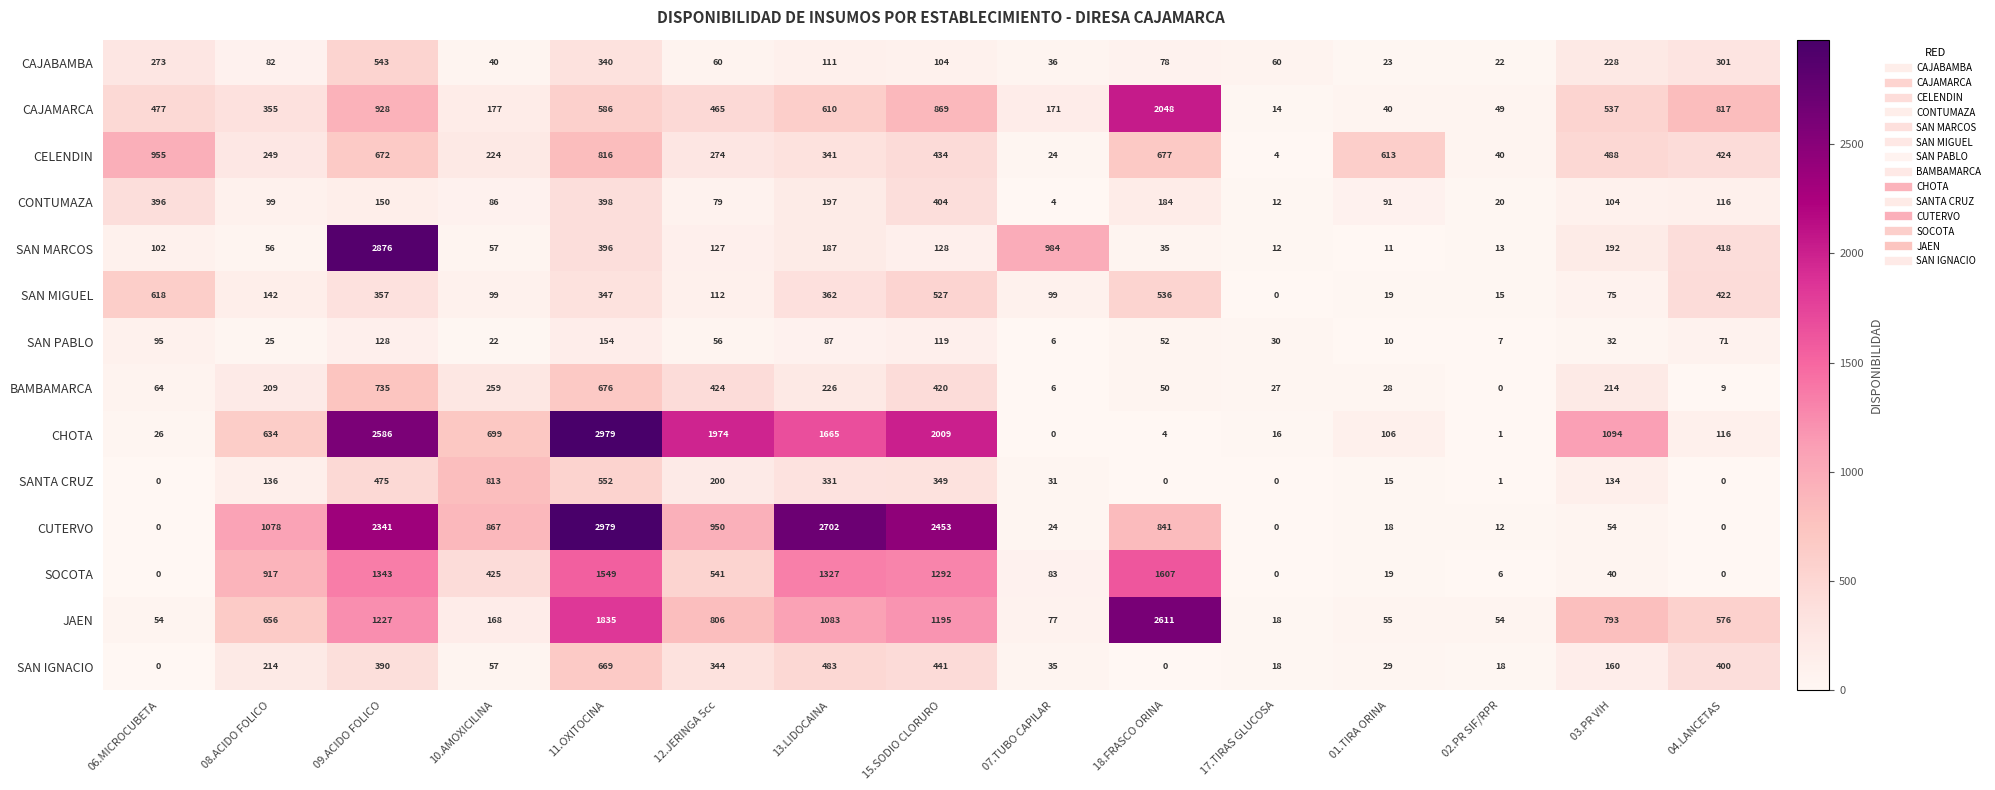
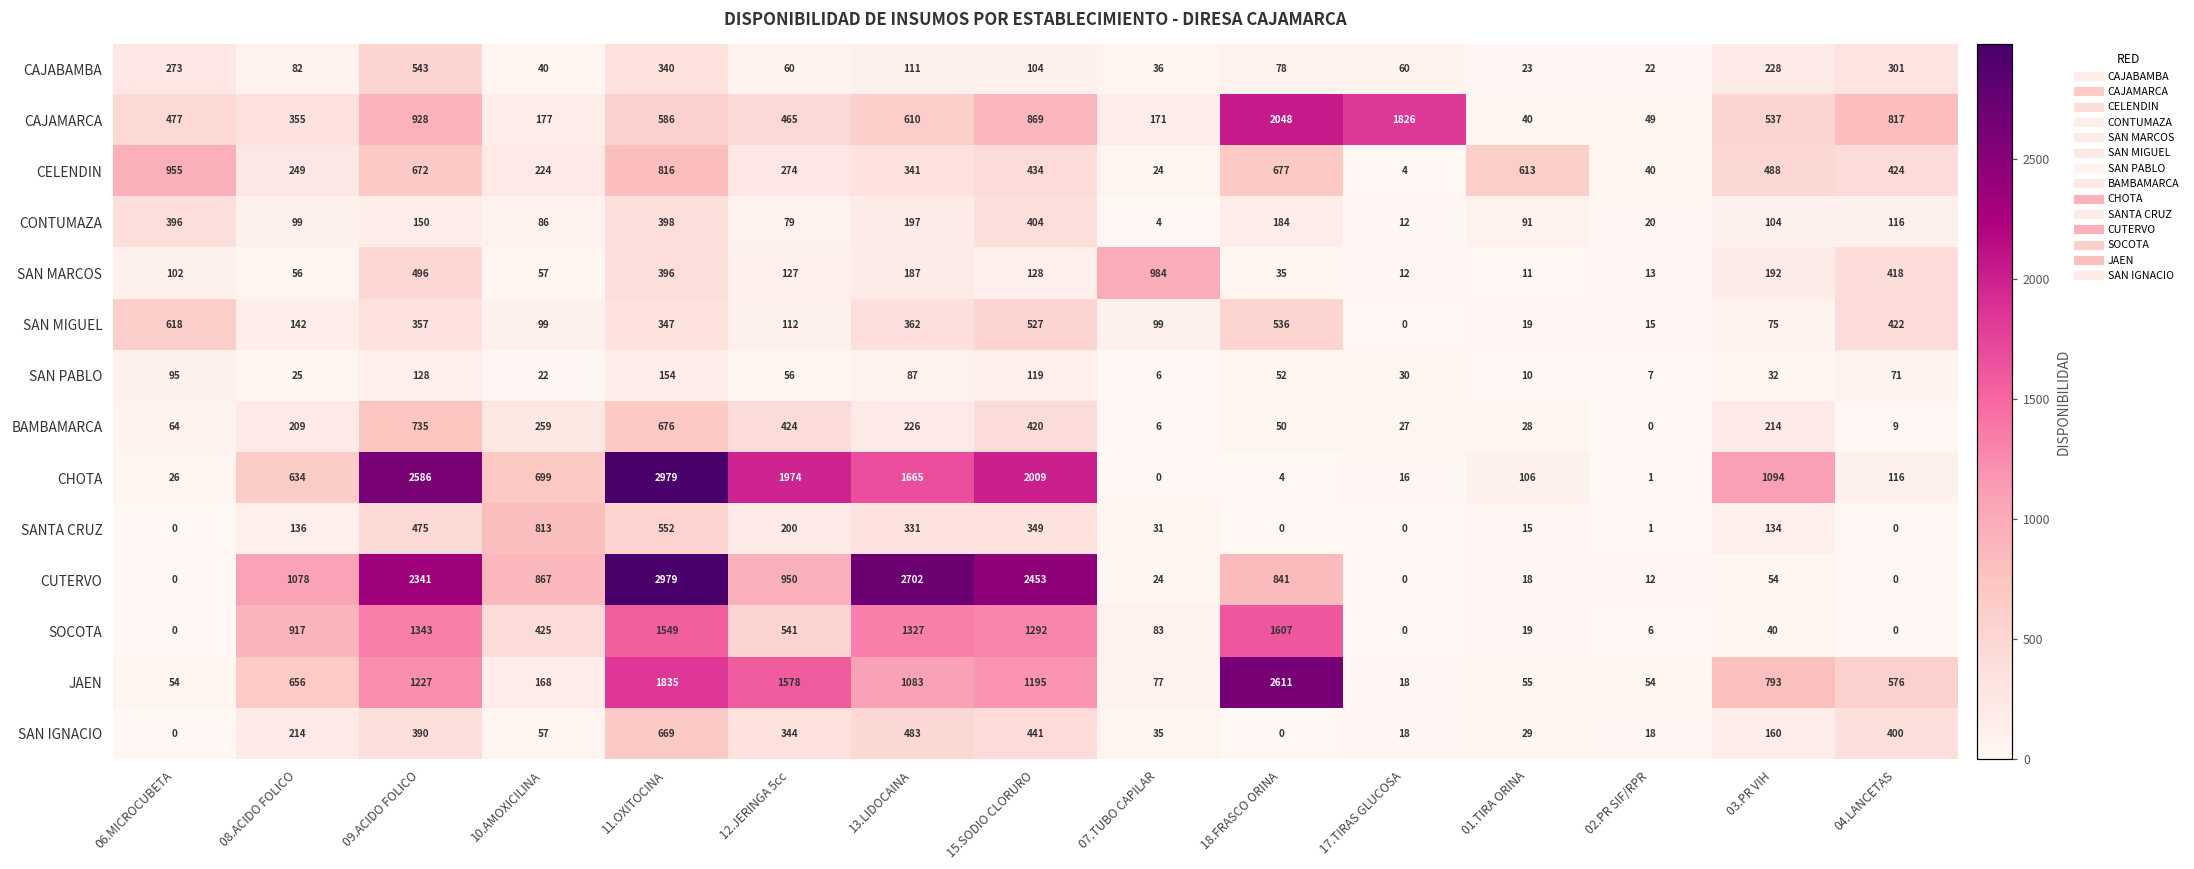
CAJAMARCA, 17.TIRAS GLUCOSA: 14 -> 1826
SAN MARCOS, 09.ACIDO FOLICO: 2876 -> 496
JAEN, 12.JERINGA 5cc: 806 -> 1578
